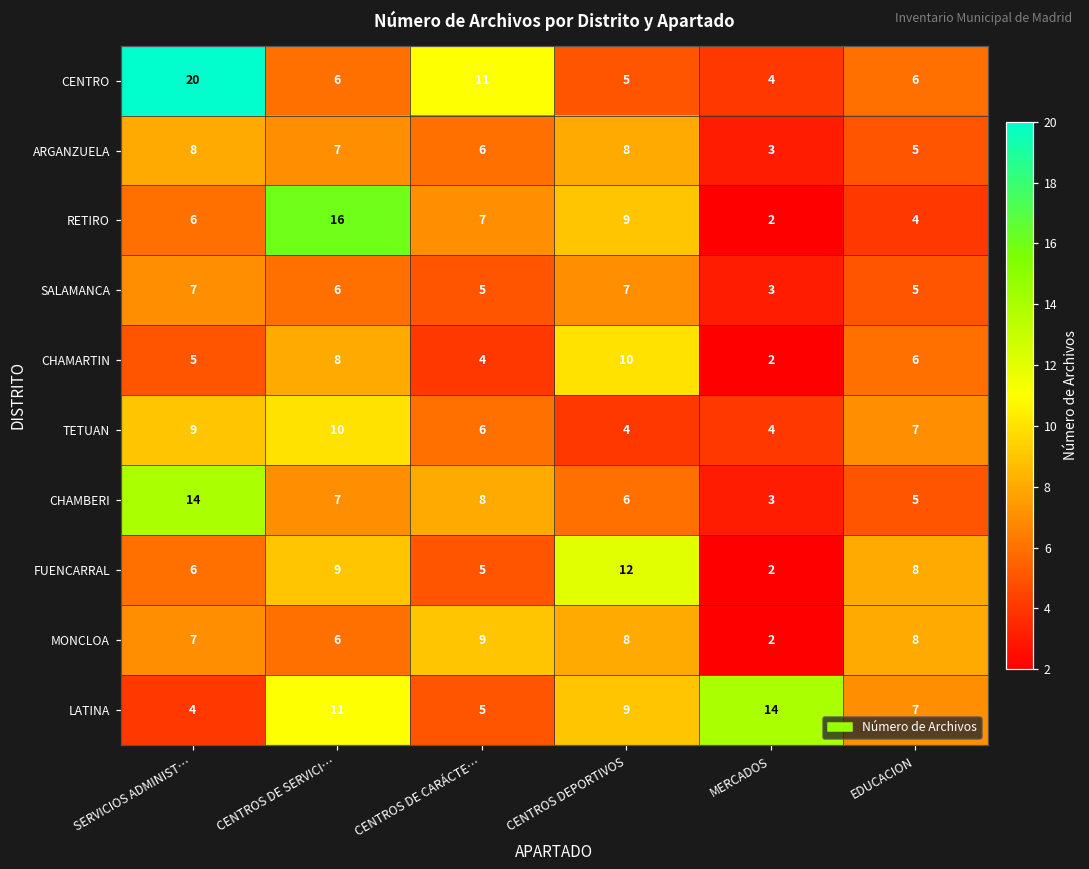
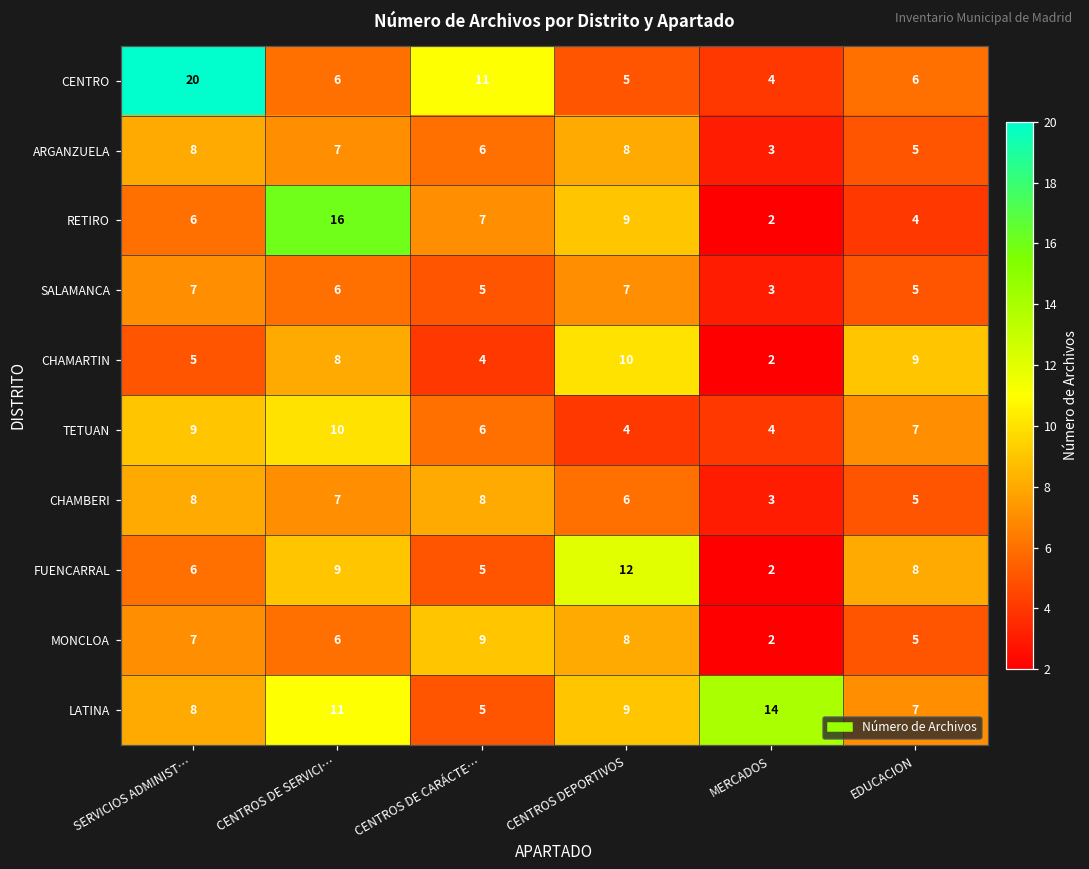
CHAMARTIN, EDUCACION: 6 -> 9
CHAMBERI, SERVICIOS ADMINIST…: 14 -> 8
MONCLOA, EDUCACION: 8 -> 5
LATINA, SERVICIOS ADMINIST…: 4 -> 8
